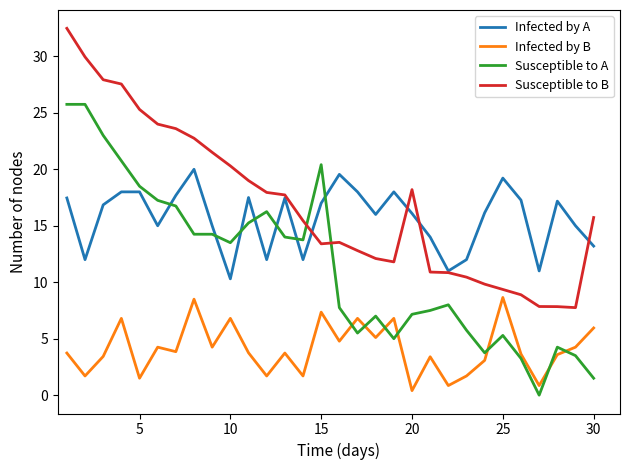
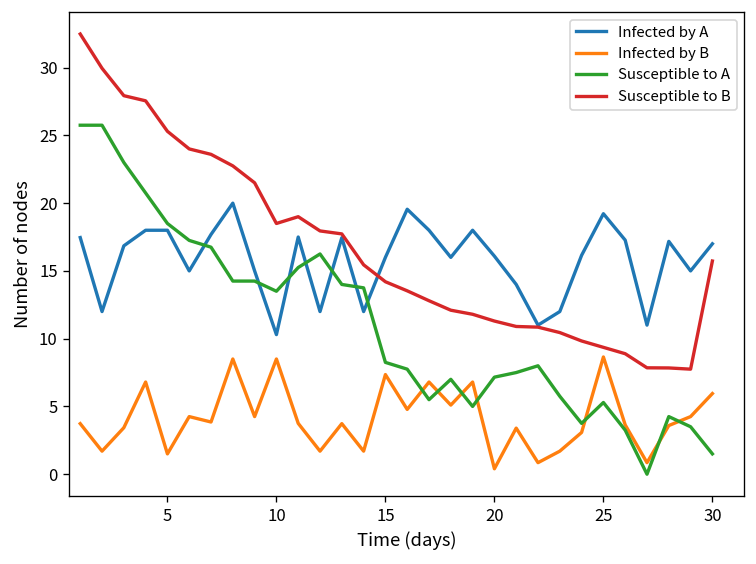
Infected by B, 10: 6.8 -> 8.5
Susceptible to B, 10: 20.3 -> 18.5
Infected by A, 15: 17 -> 16
Susceptible to A, 15: 20.4 -> 8.3
Susceptible to B, 15: 13.4 -> 14.2
Susceptible to B, 20: 18.2 -> 11.3
Infected by A, 30: 13.2 -> 17.0
